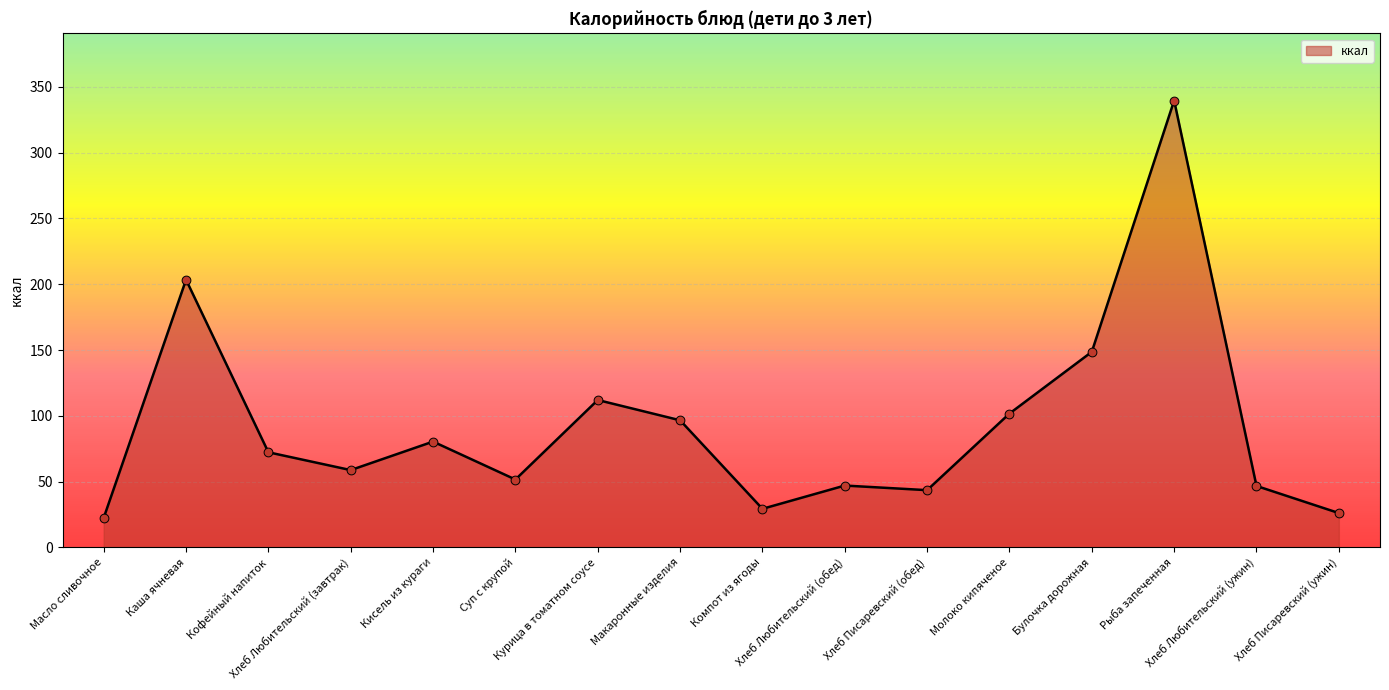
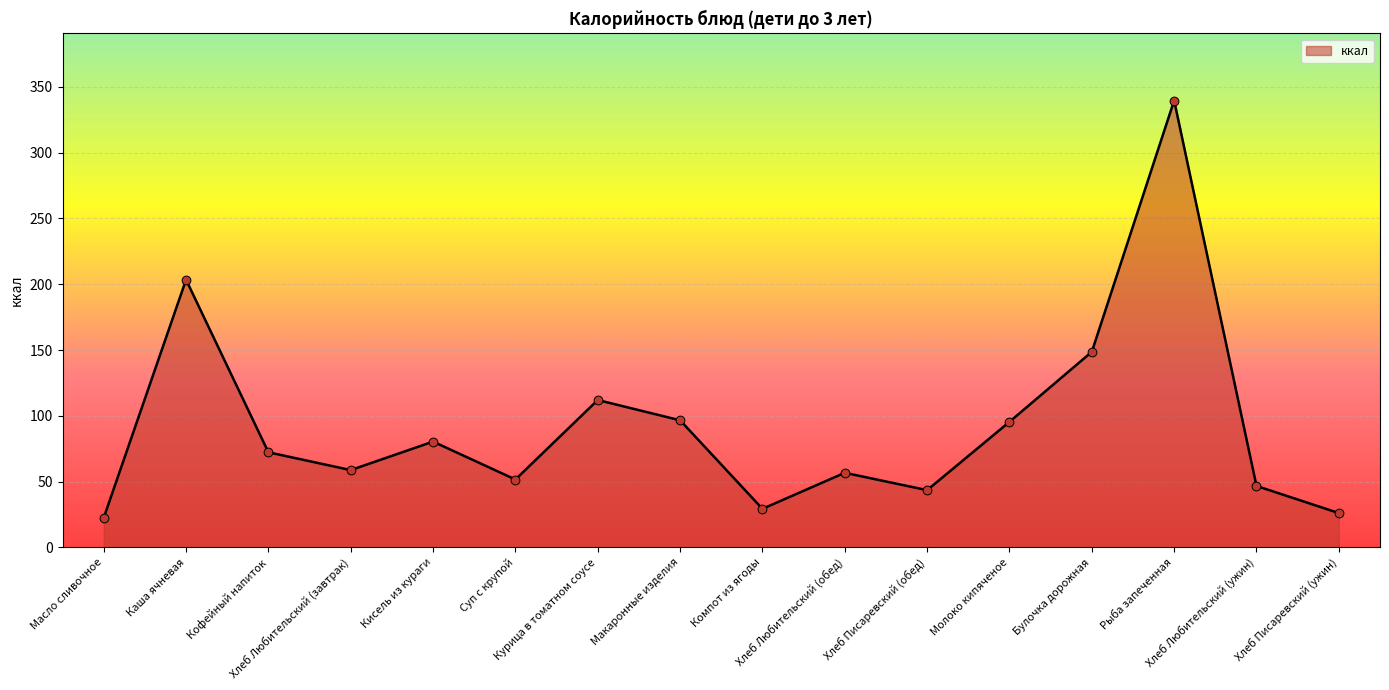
Хлеб Любительский (обед): 47 -> 57
Молоко кипяченое: 102 -> 95
